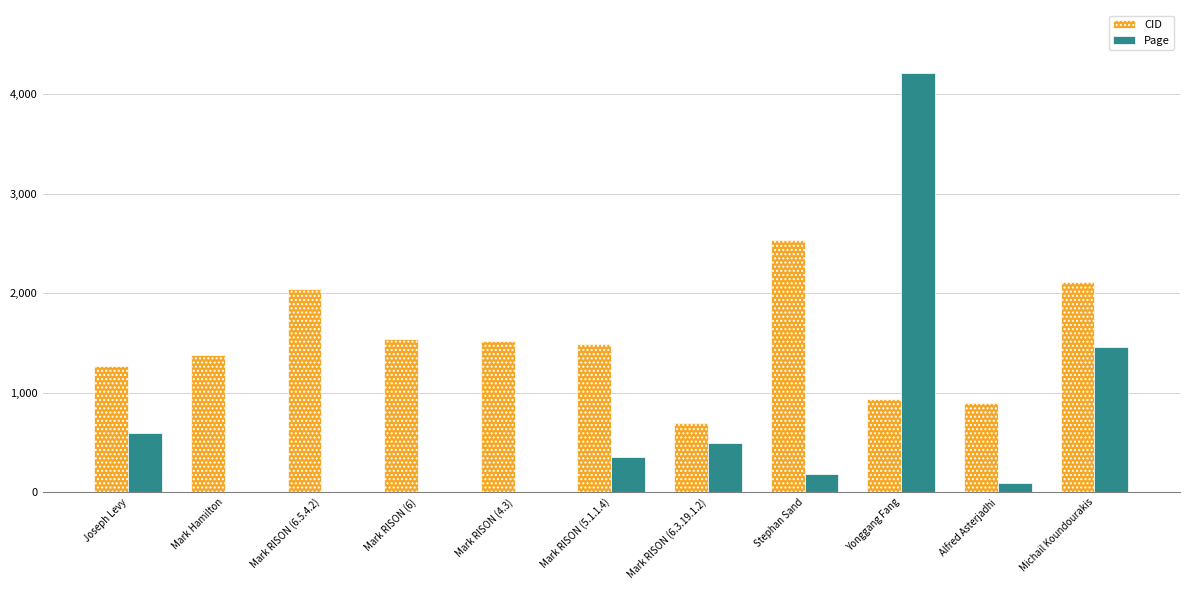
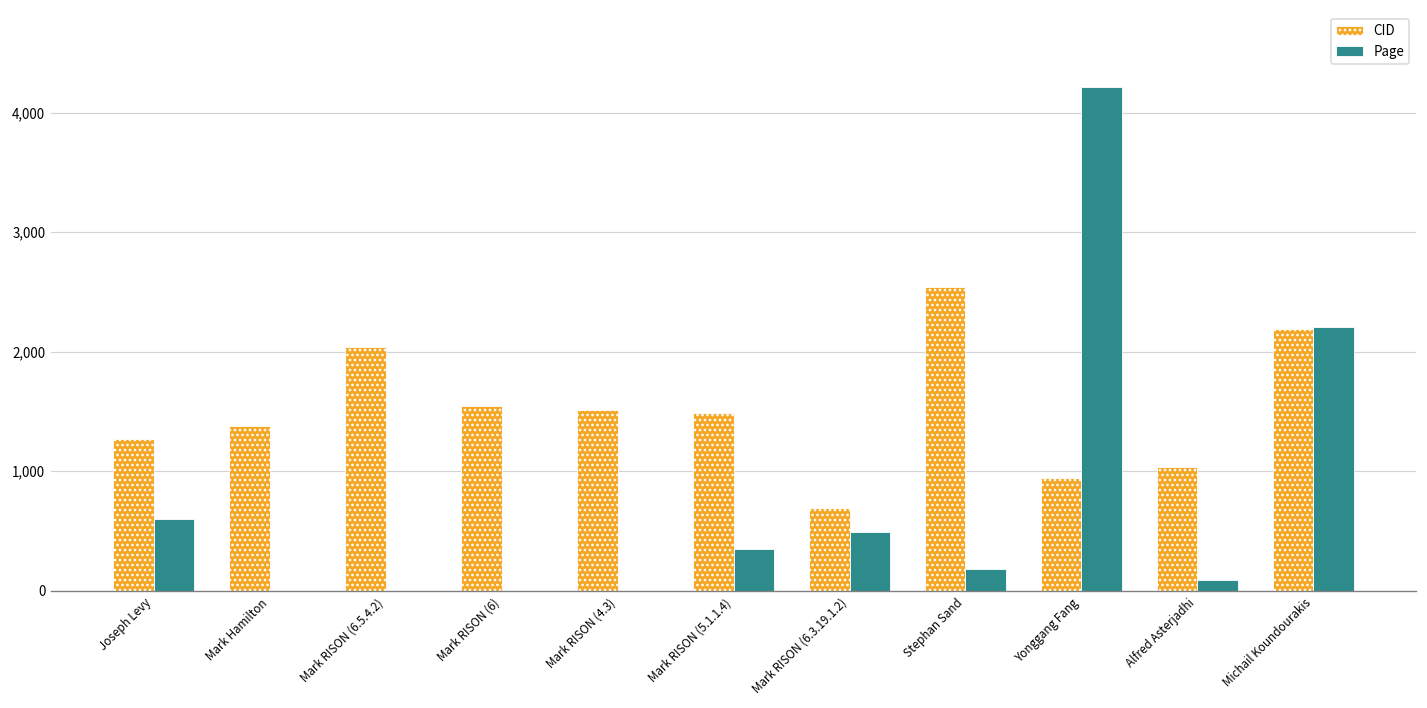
CID, Alfred Asterjadhi: 900 -> 1,000
CID, Michail Koundourakis: 2,100 -> 2,200
Page, Michail Koundourakis: 1,500 -> 2,200
